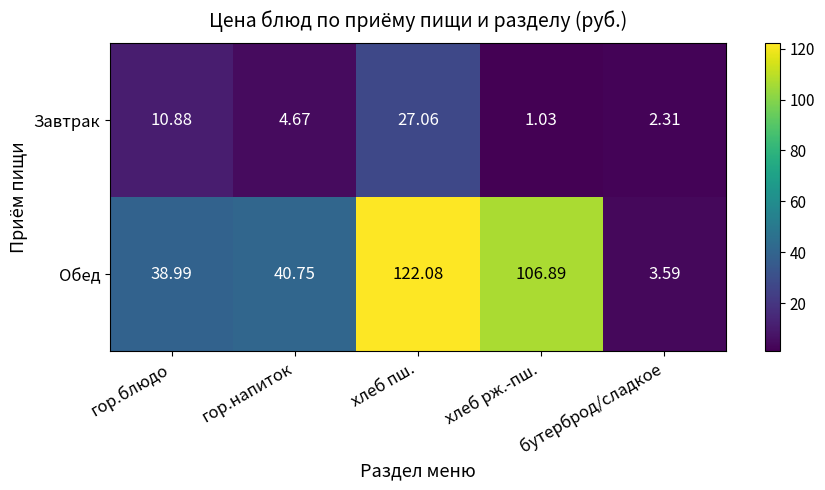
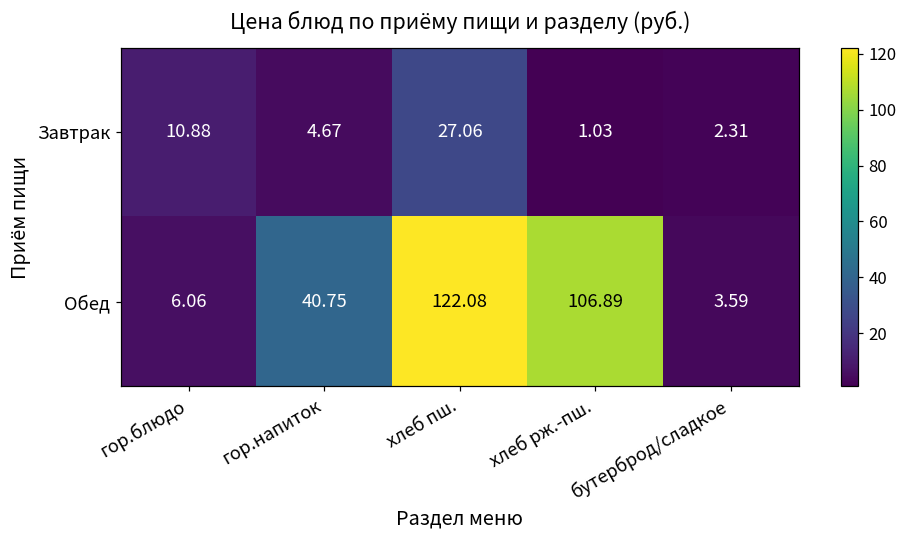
Обед, гор.блюдо: 38.99 -> 6.06
